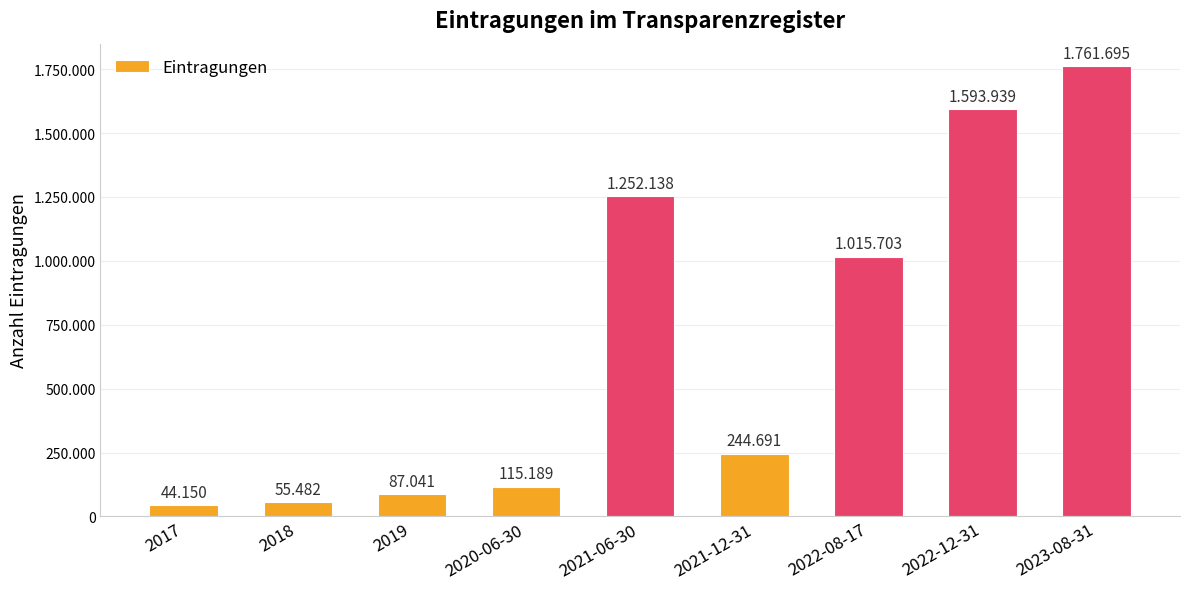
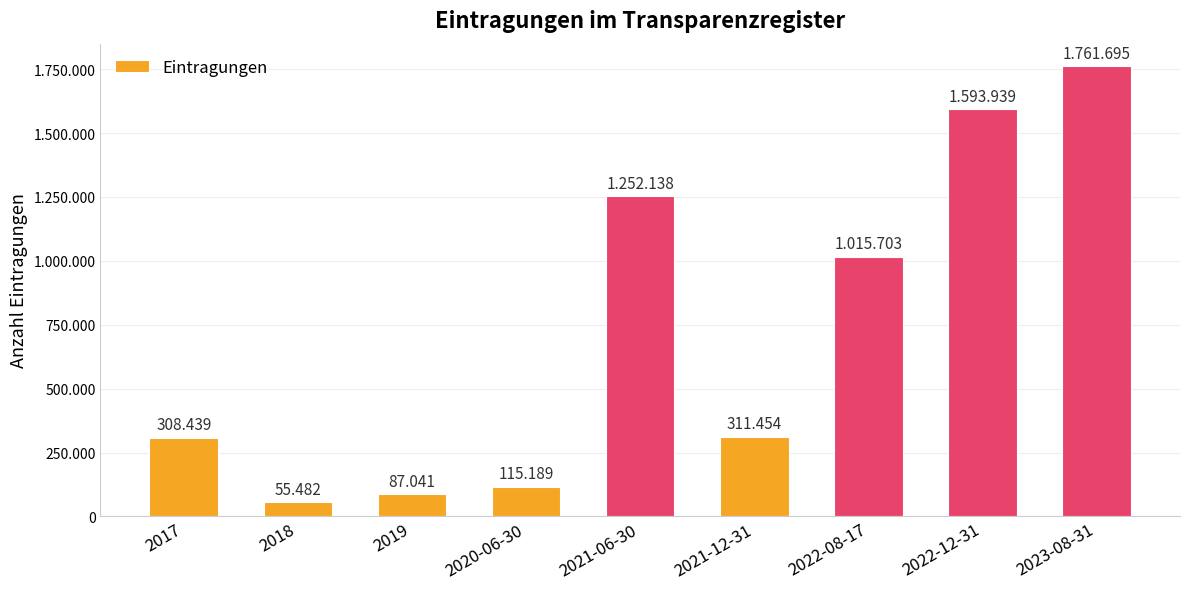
2017: 44.150 -> 308.439
2021-12-31: 244.691 -> 311.454
